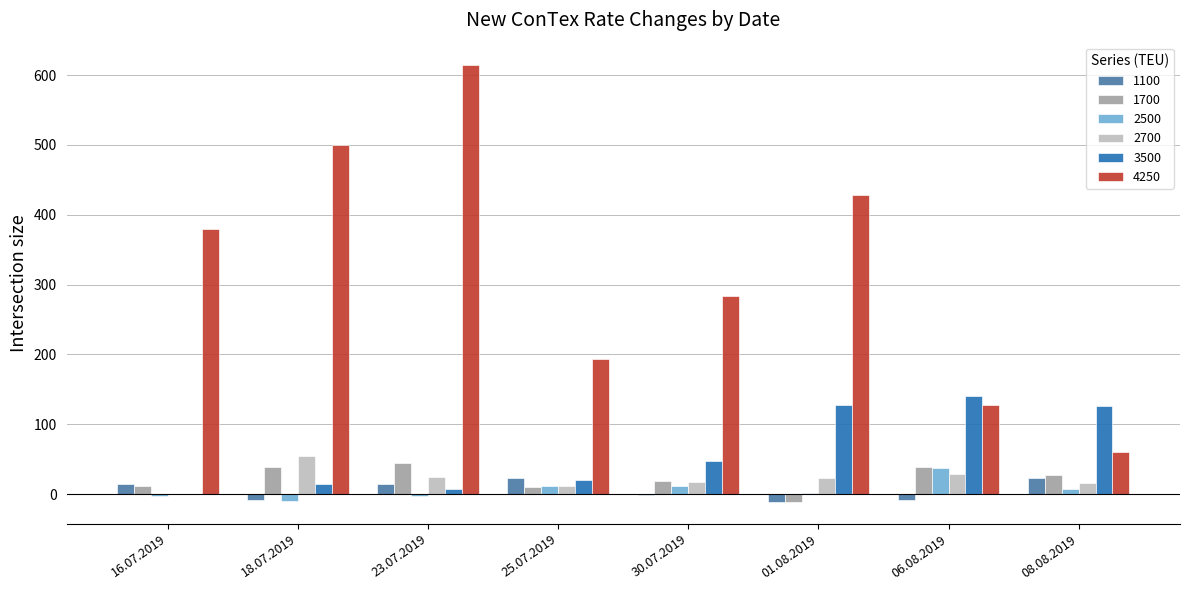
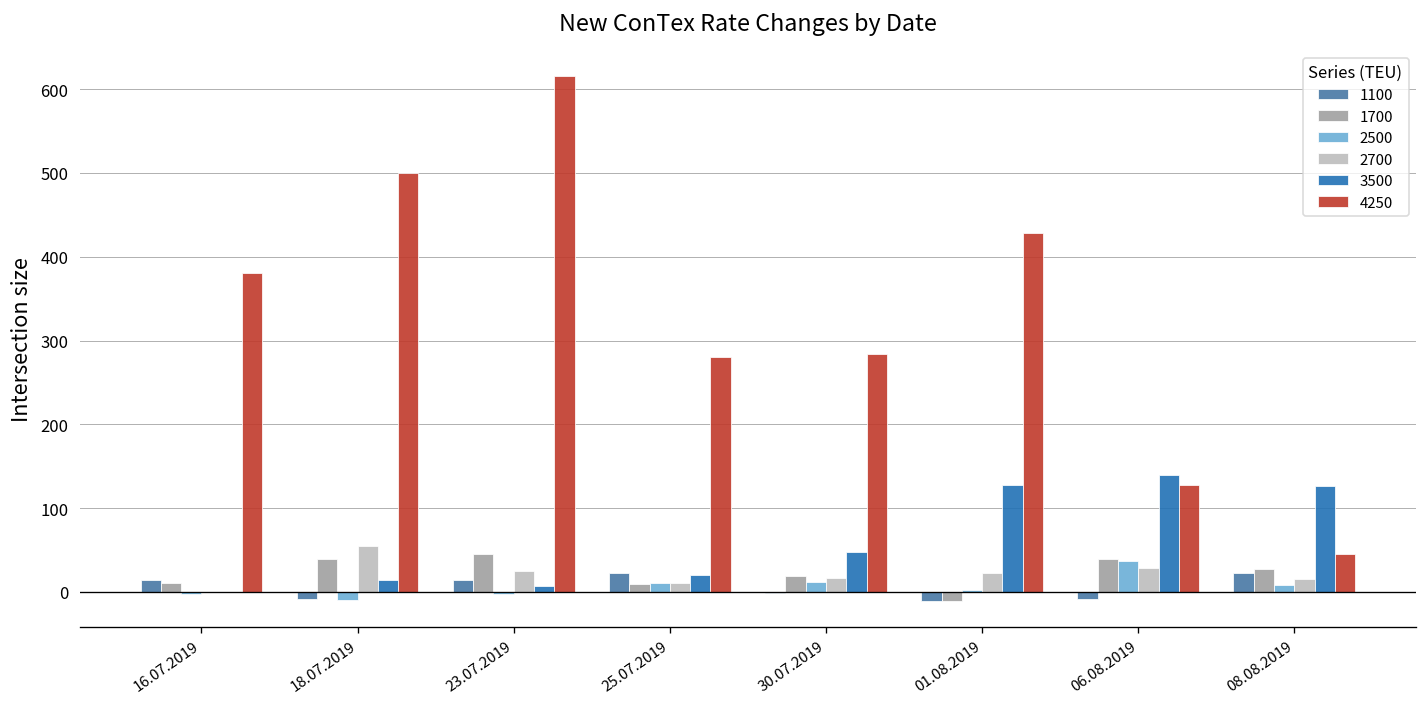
4250, 25.07.2019: 190 -> 280
4250, 08.08.2019: 60 -> 50
